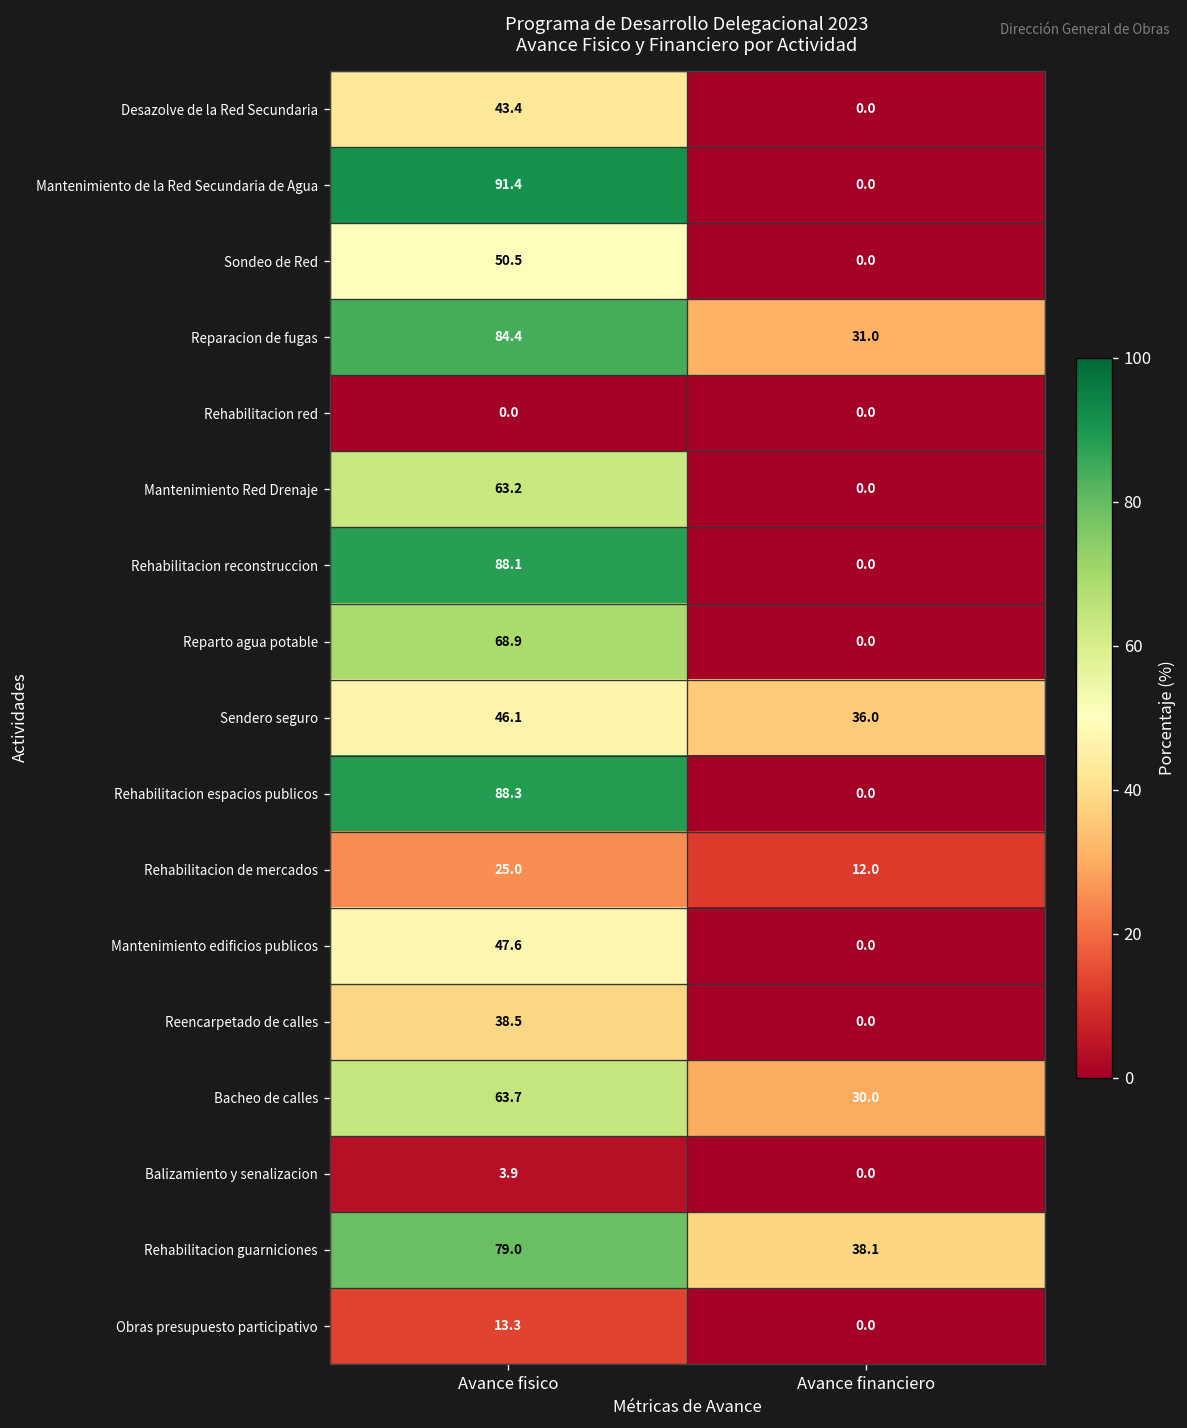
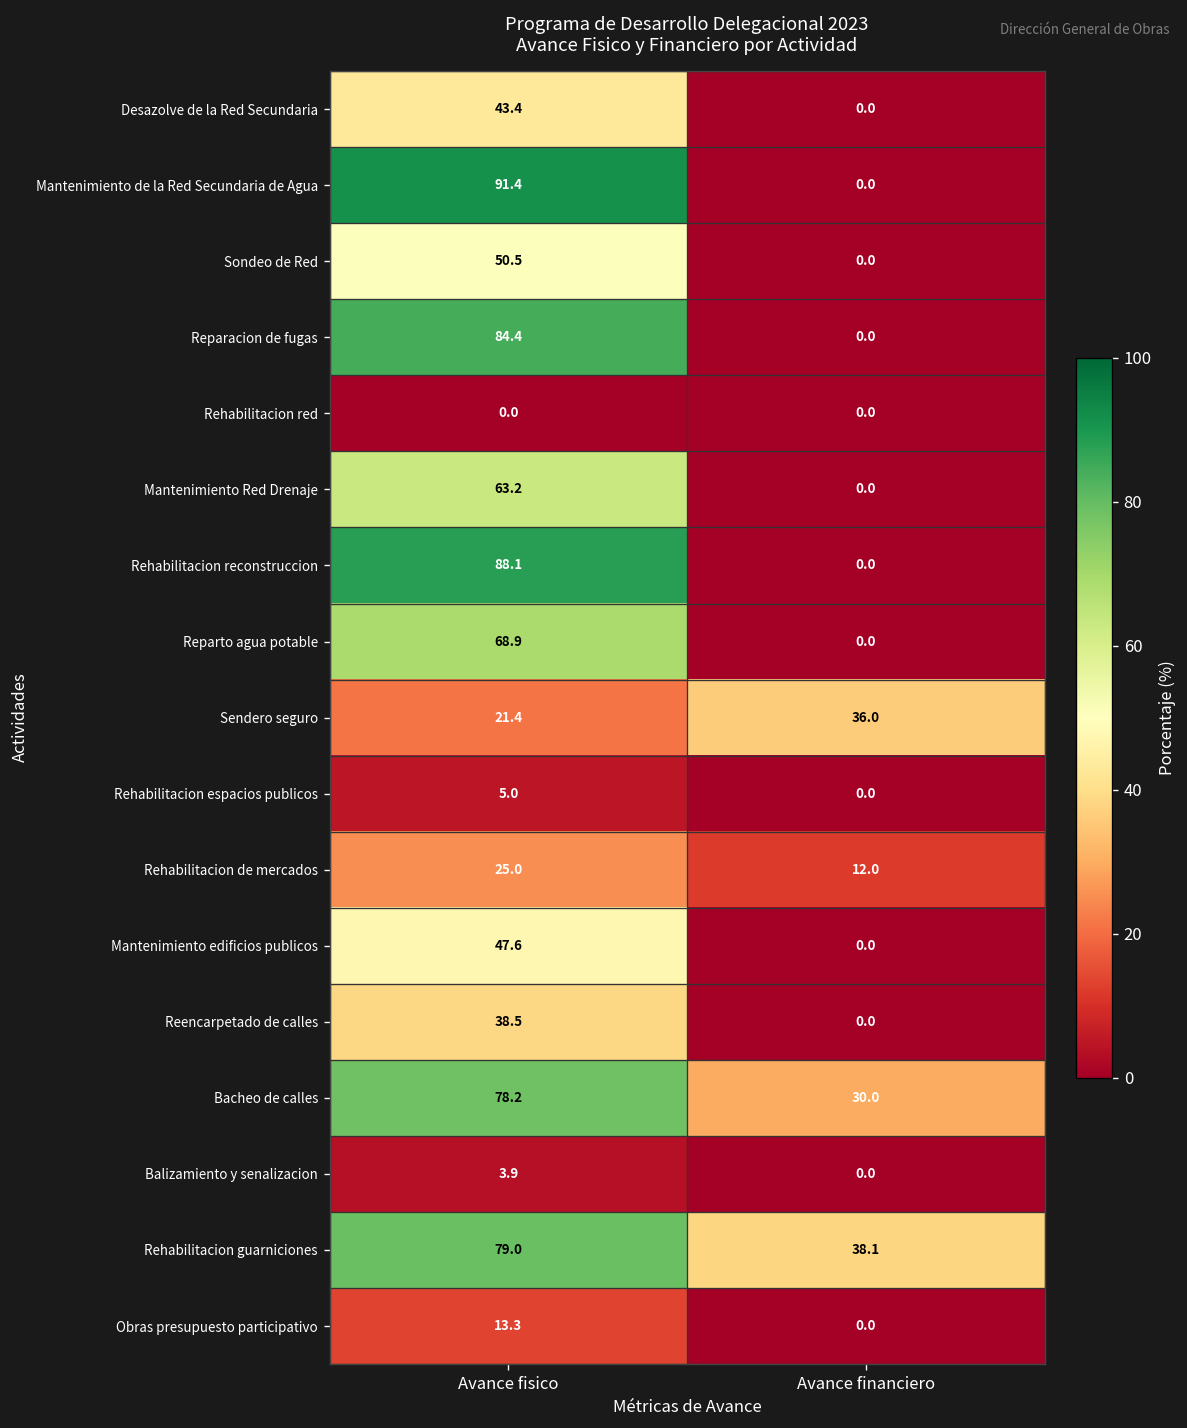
Reparacion de fugas, Avance financiero: 31.0 -> 0.0
Sendero seguro, Avance fisico: 46.1 -> 21.4
Rehabilitacion espacios publicos, Avance fisico: 88.3 -> 5.0
Bacheo de calles, Avance fisico: 63.7 -> 78.2
